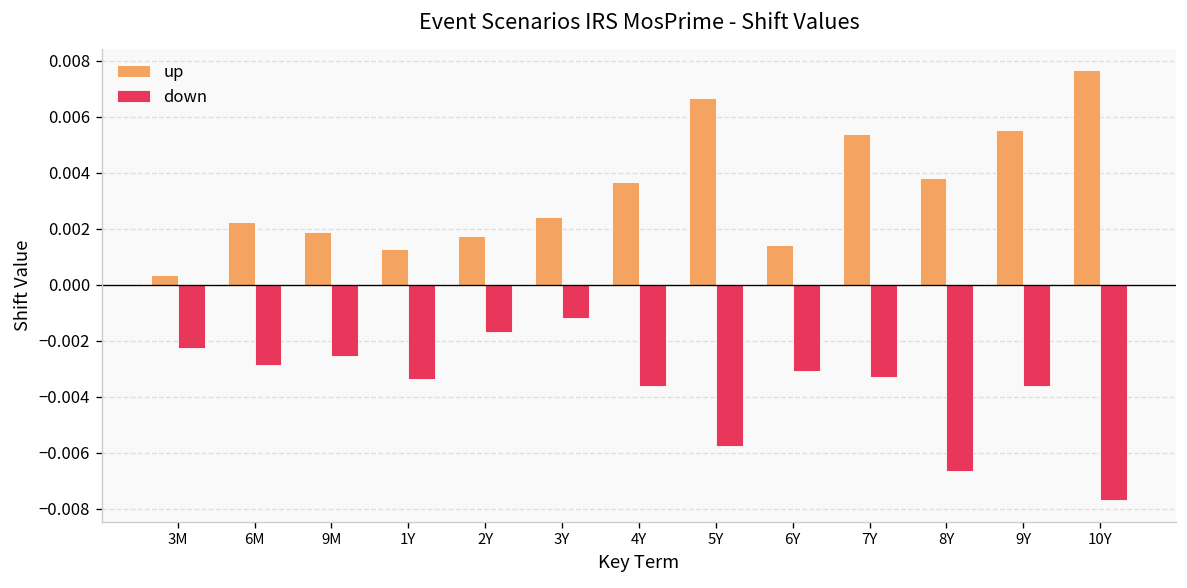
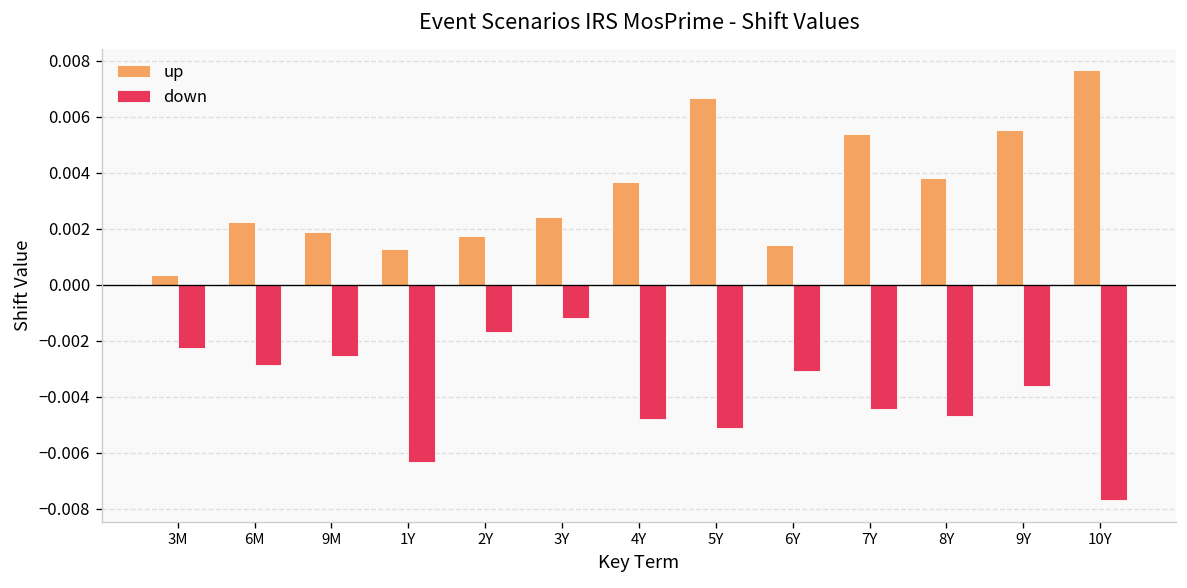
down, 1Y: -0.0034 -> -0.0063
down, 4Y: -0.0036 -> -0.0048
down, 5Y: -0.0058 -> -0.0051
down, 7Y: -0.0033 -> -0.0045
down, 8Y: -0.0066 -> -0.0047
